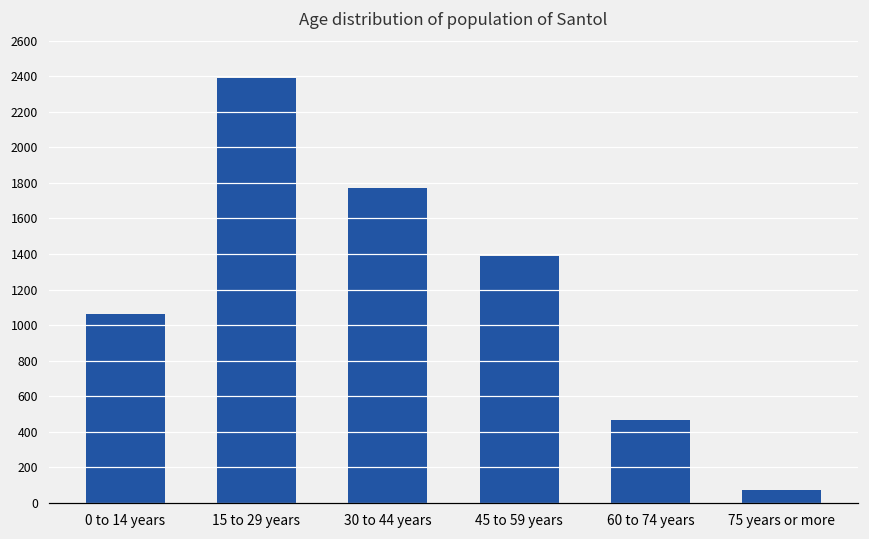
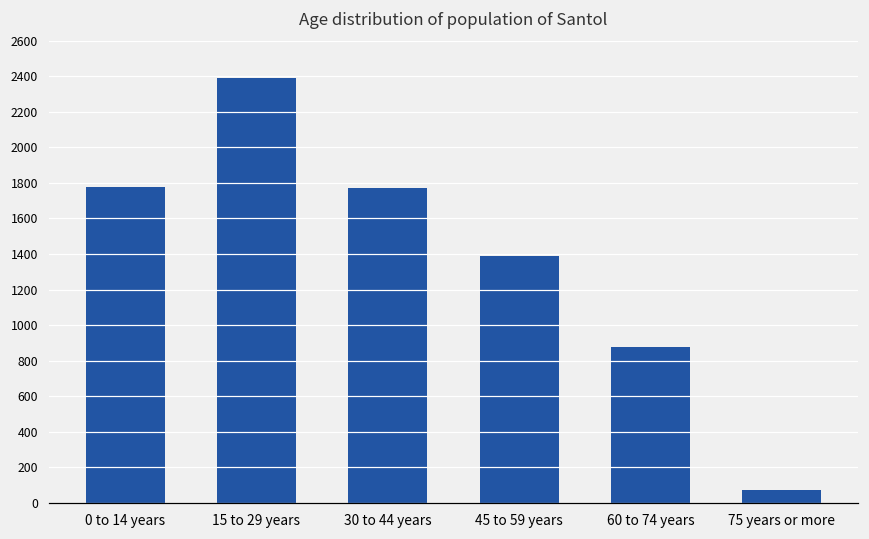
0 to 14 years: 1060 -> 1780
60 to 74 years: 460 -> 880
